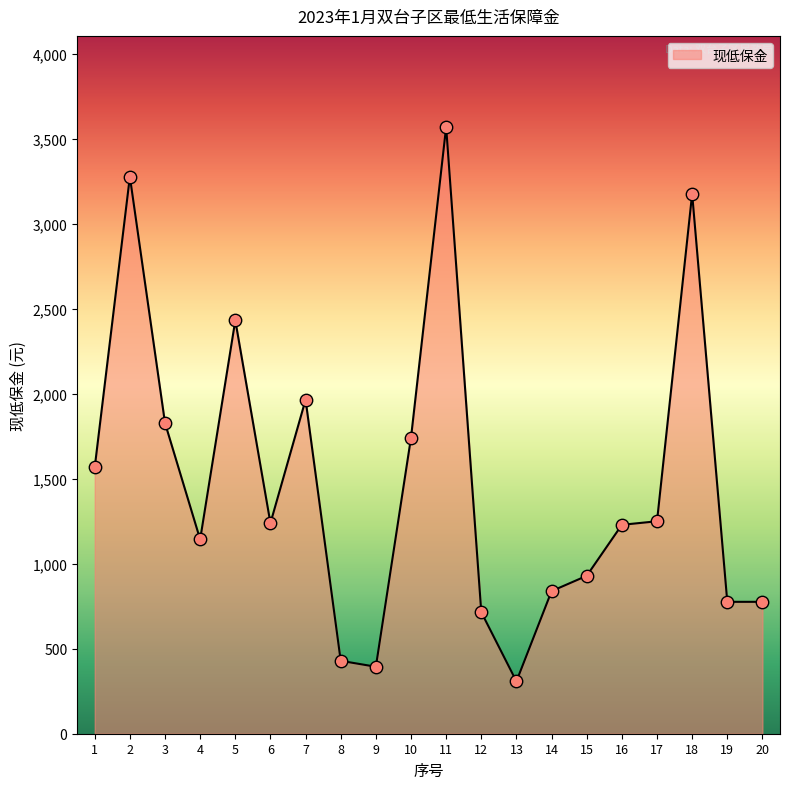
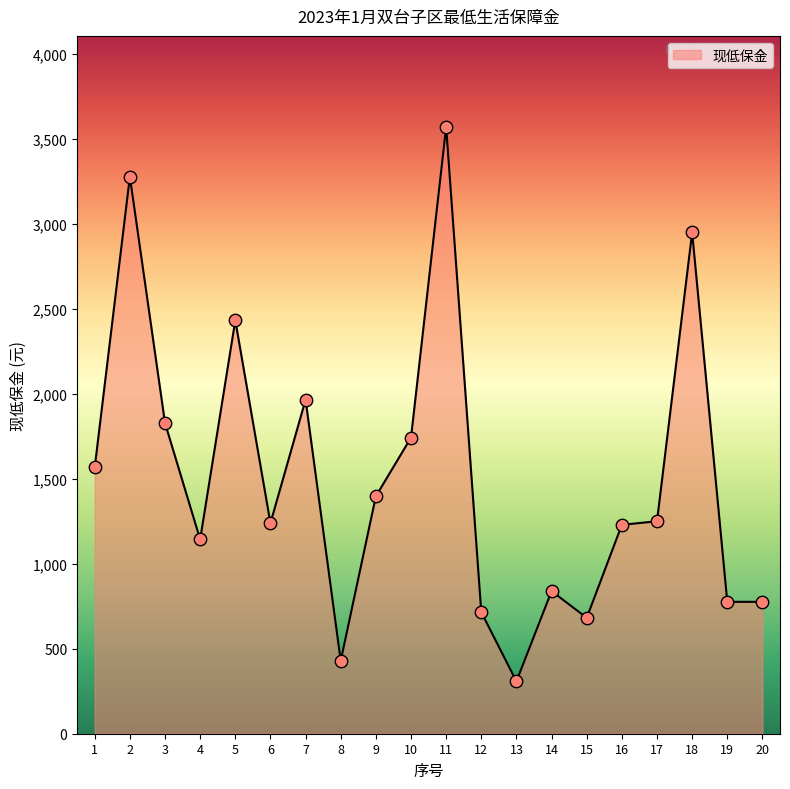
9: 390 -> 1,400
15: 930 -> 680
18: 3,180 -> 2,950
